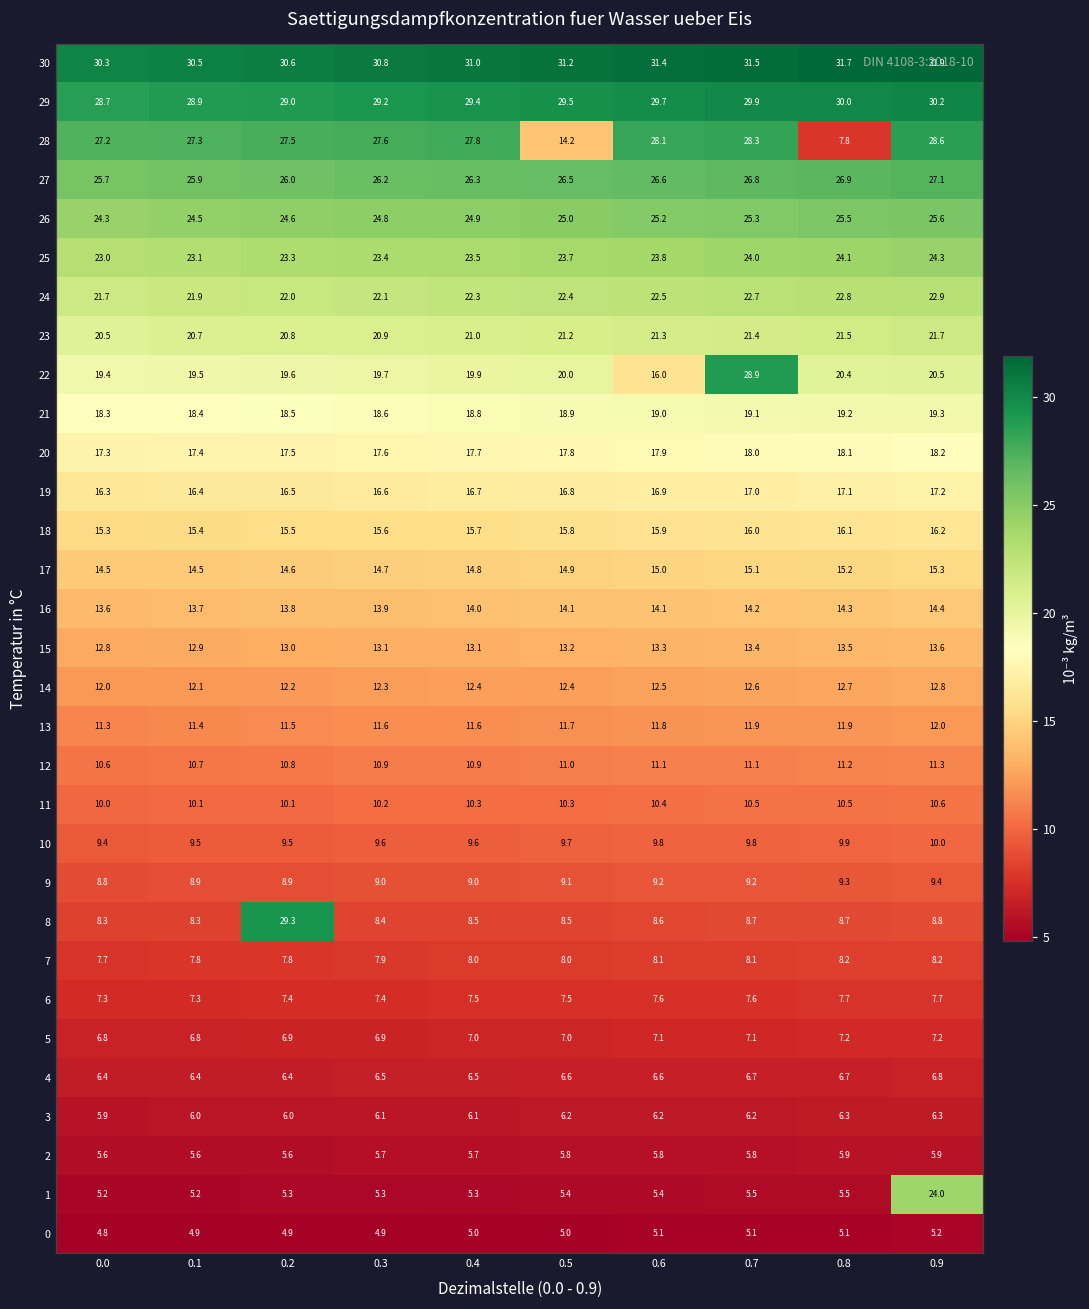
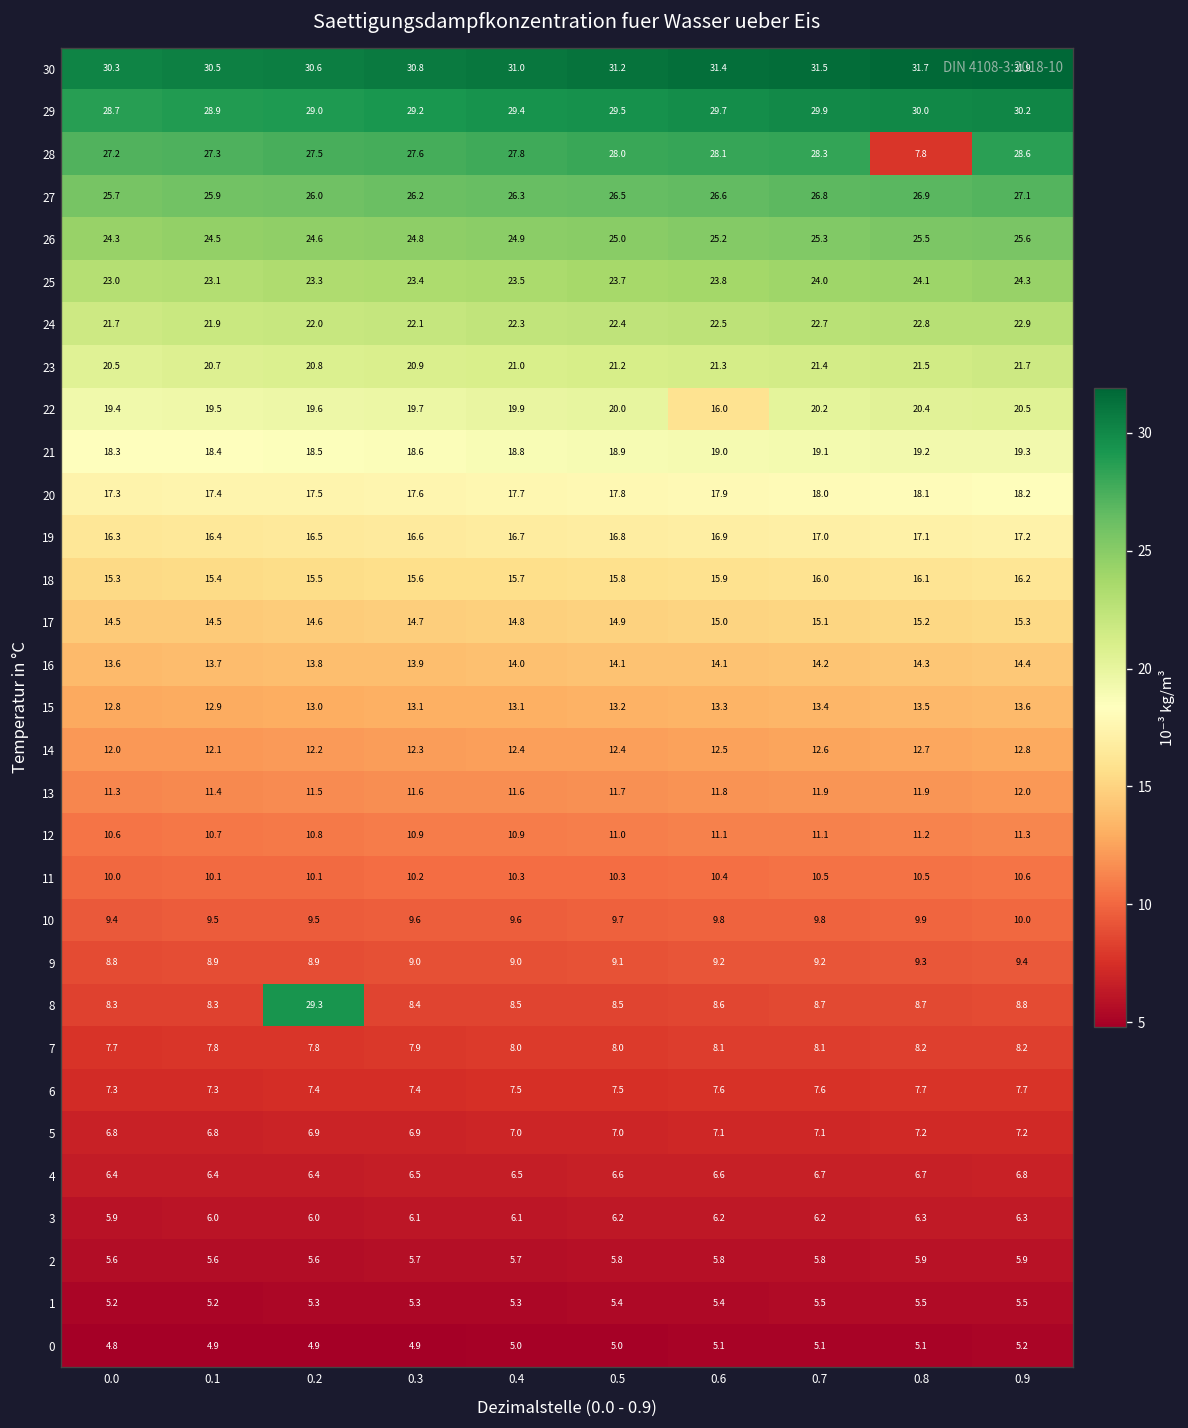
28, 0.5: 14.2 -> 28.0
22, 0.7: 28.9 -> 20.2
1, 0.9: 24.0 -> 5.5
